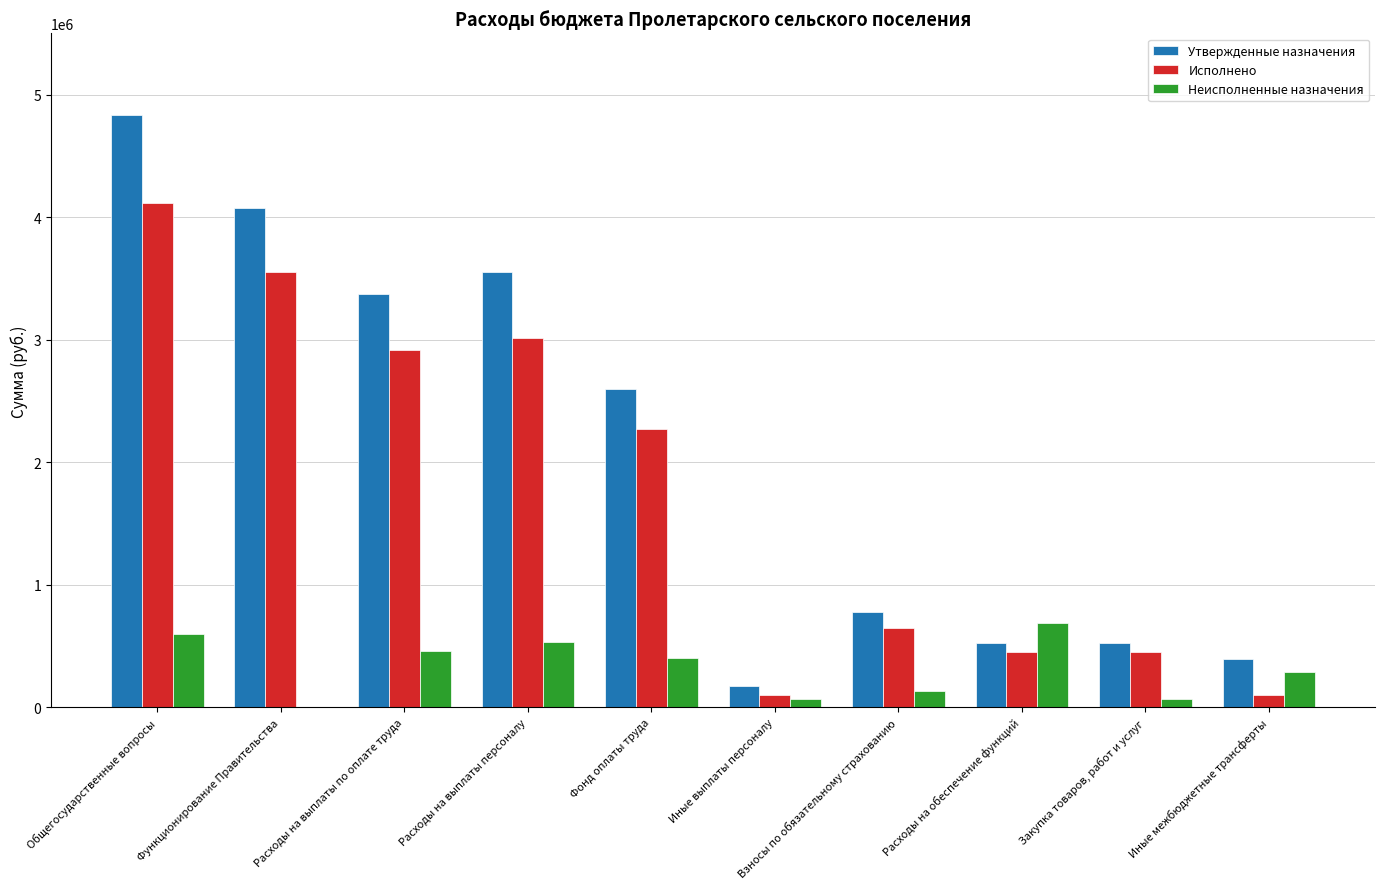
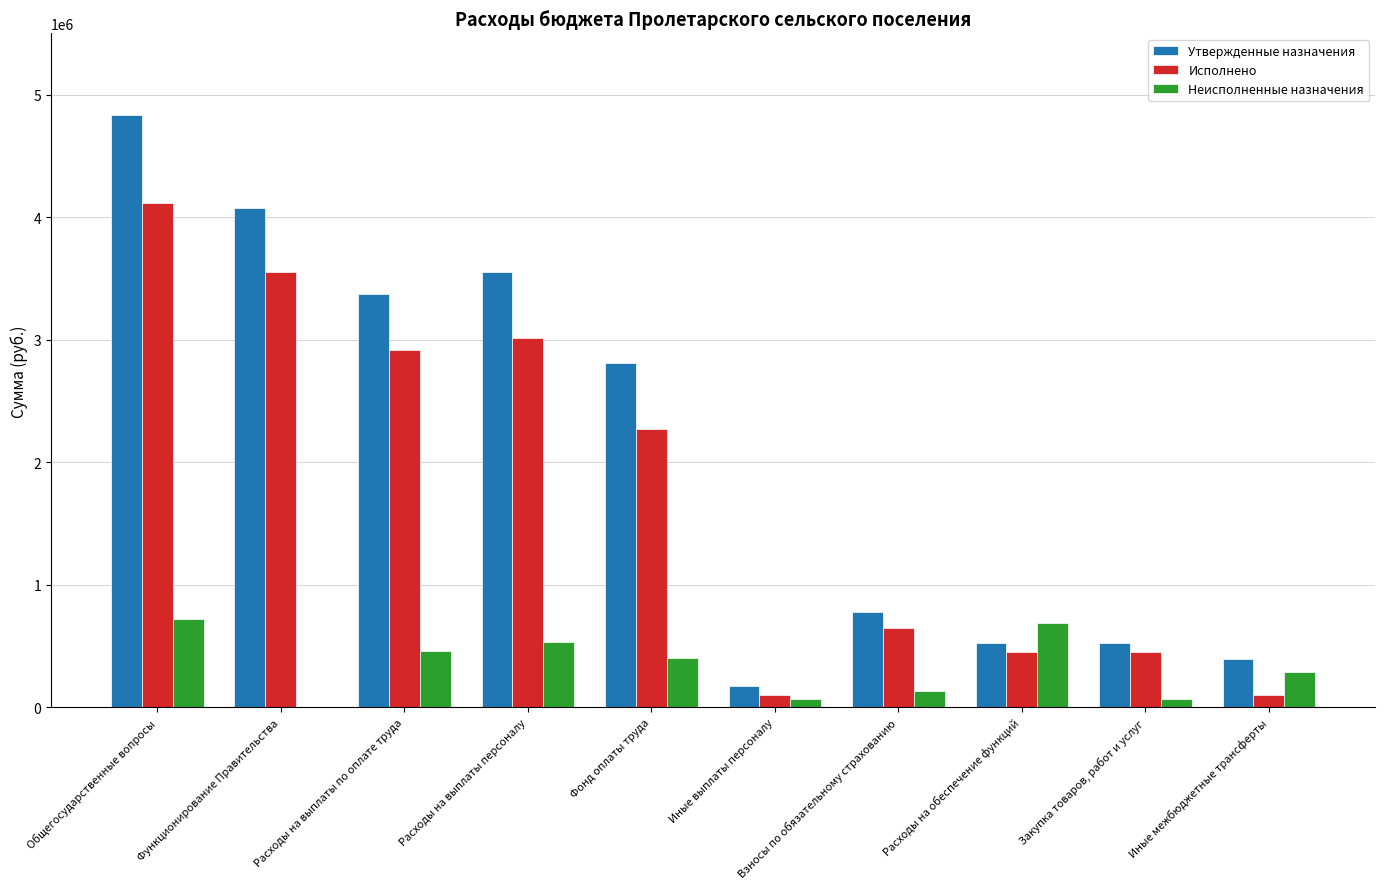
Неисполненные назначения, Общегосударственные вопросы: 600000 -> 720000
Утвержденные назначения, Фонд оплаты труда: 2600000 -> 2810000
